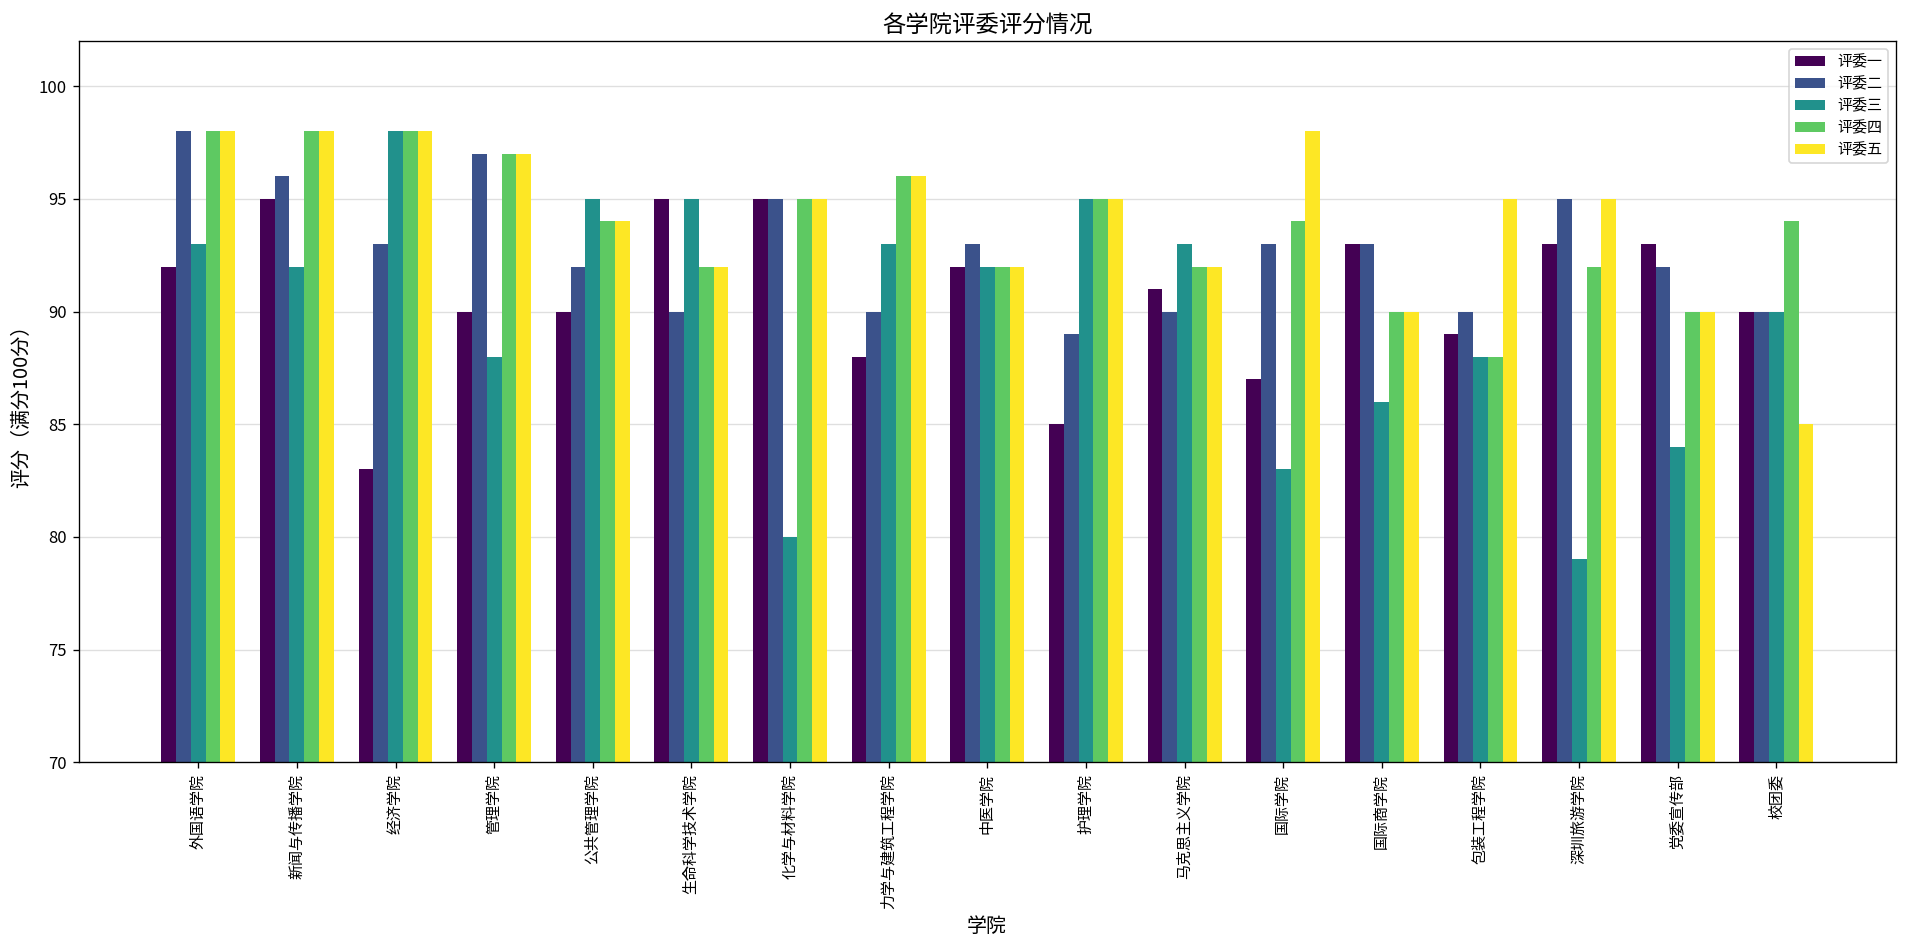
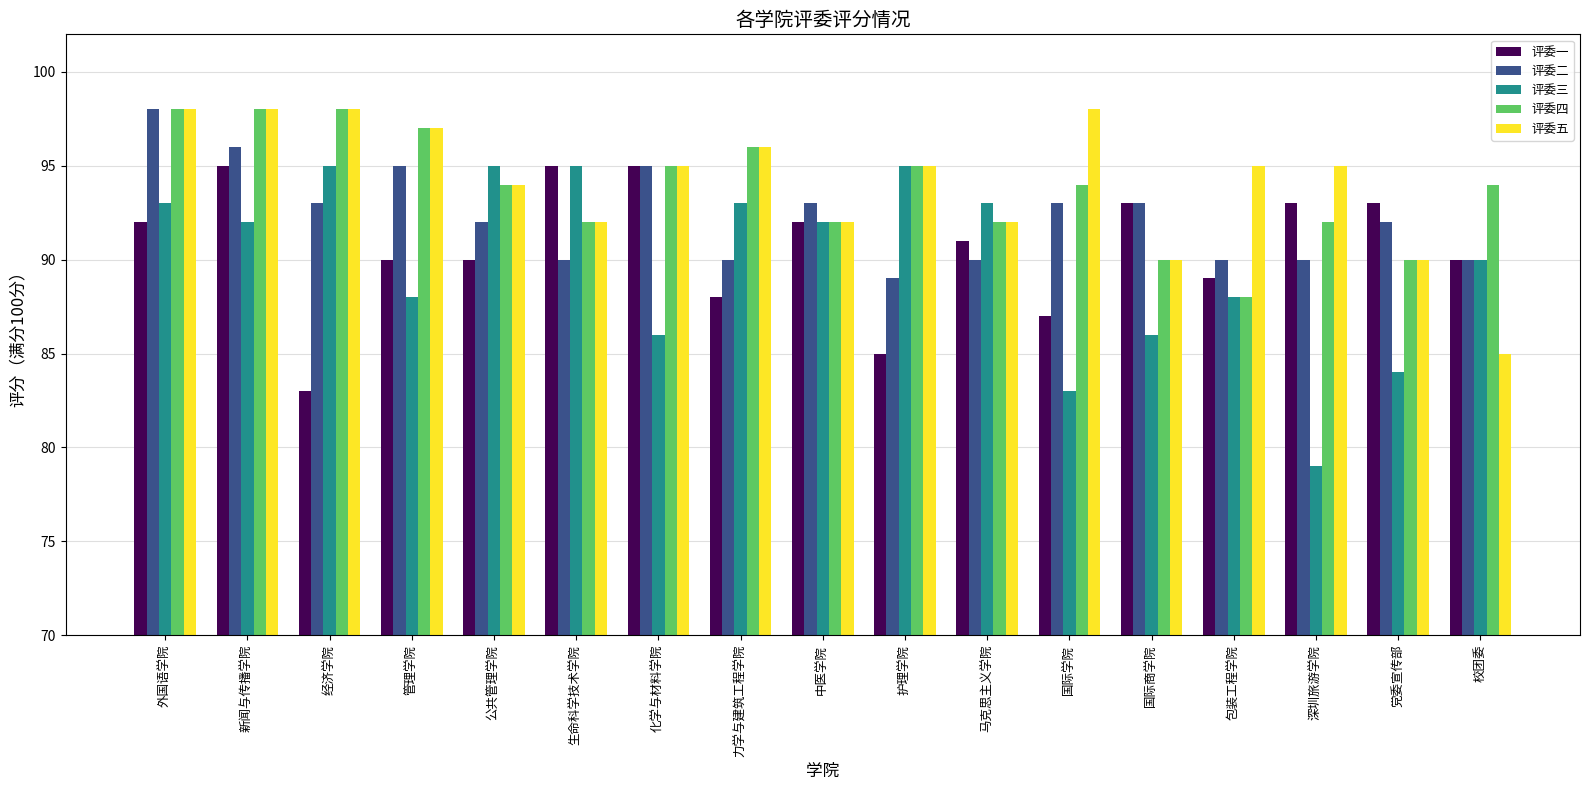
评委三, 经济学院: 98 -> 95
评委二, 管理学院: 97 -> 95
评委三, 化学与材料学院: 80 -> 86
评委二, 深圳旅游学院: 95 -> 90
